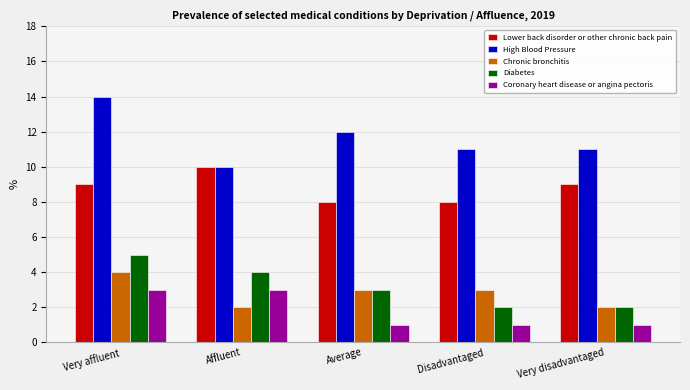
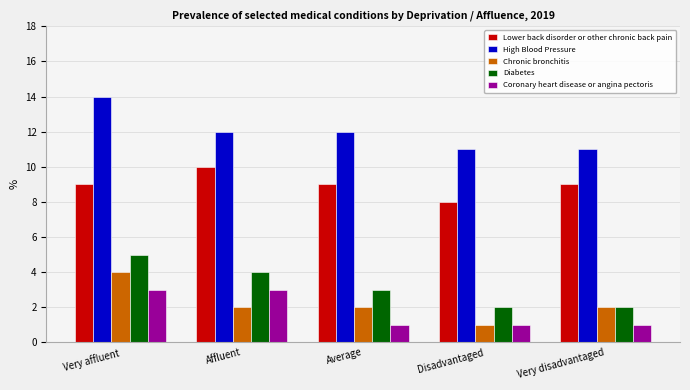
High Blood Pressure, Affluent: 10 -> 12
Lower back disorder or other chronic back pain, Average: 8 -> 9
Chronic bronchitis, Average: 3 -> 2
Chronic bronchitis, Disadvantaged: 3 -> 1
